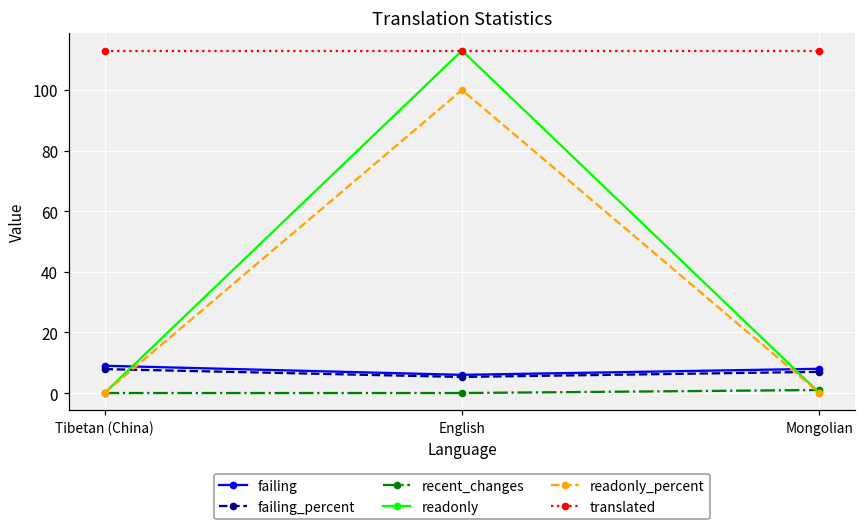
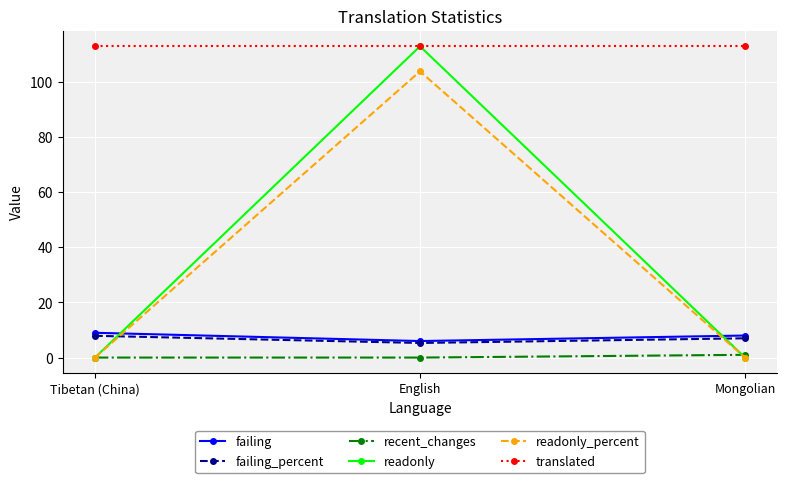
readonly_percent, English: 100 -> 104
